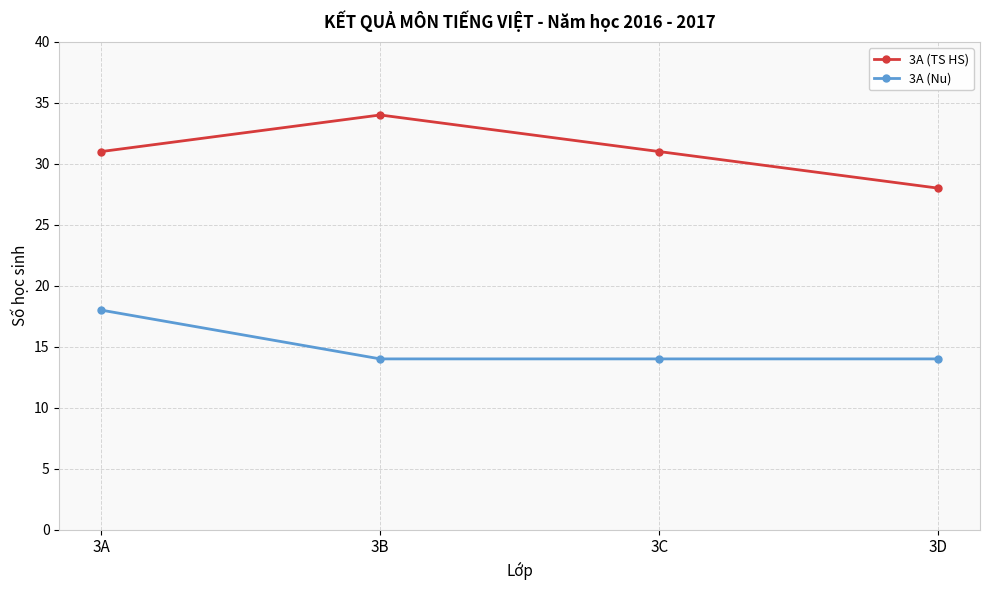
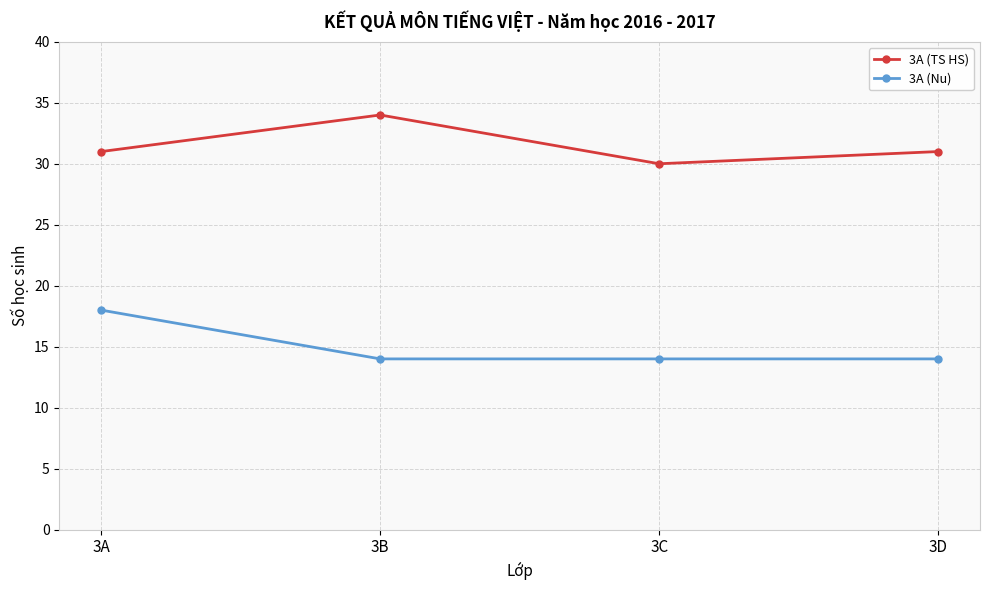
3A (TS HS), 3C: 31 -> 30
3A (TS HS), 3D: 28 -> 31
